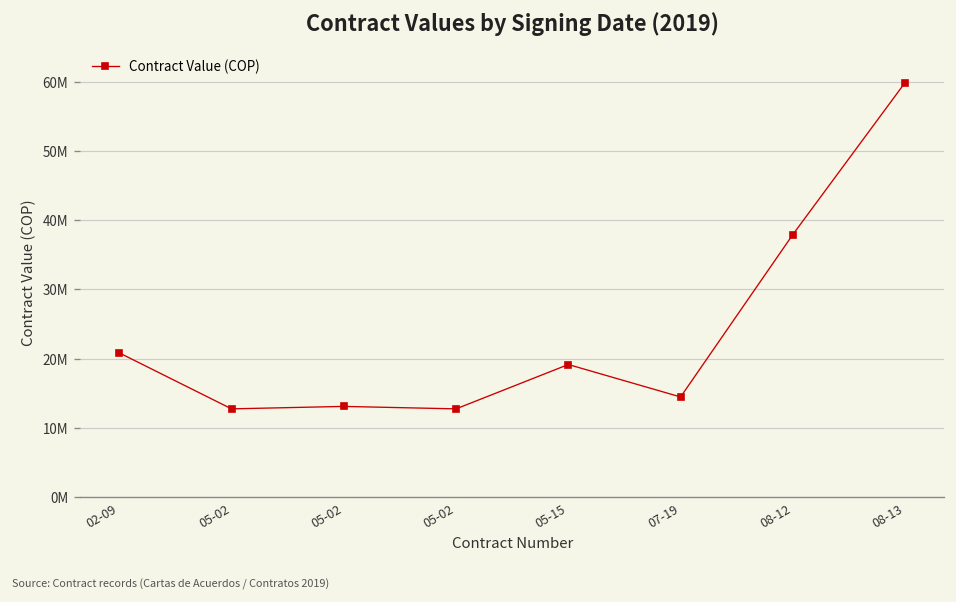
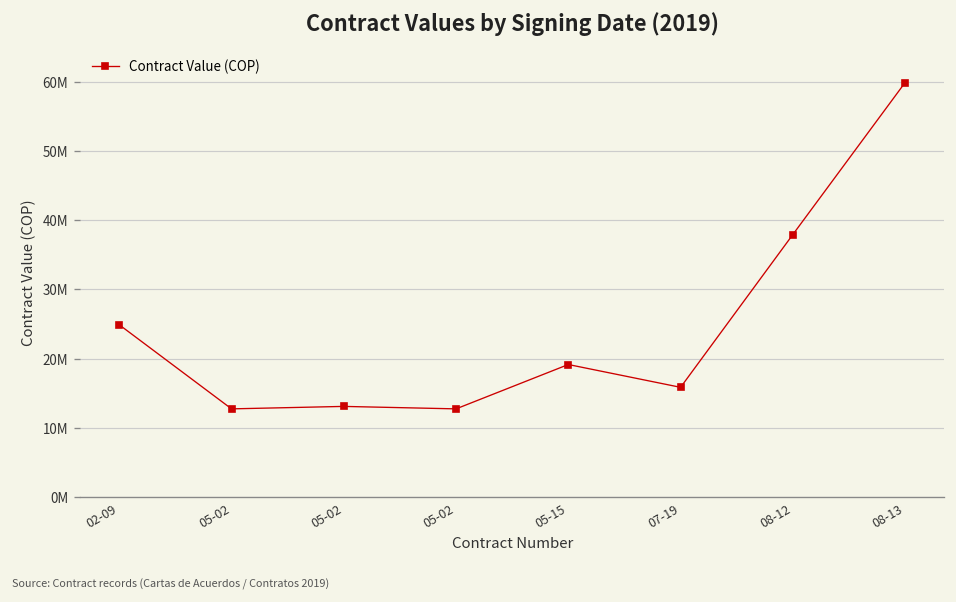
02-09: 21000000 -> 25000000
07-19: 14000000 -> 16000000
